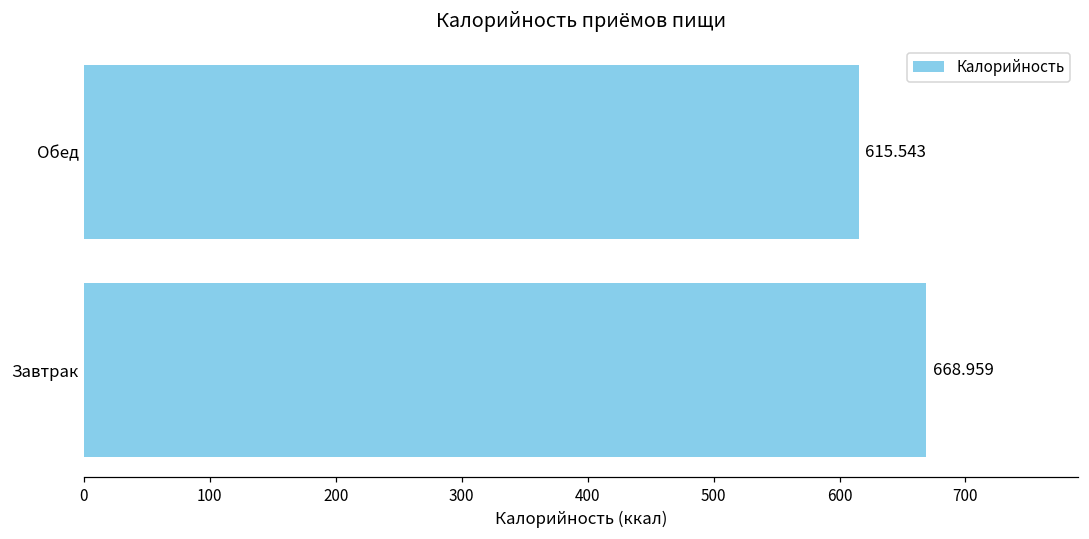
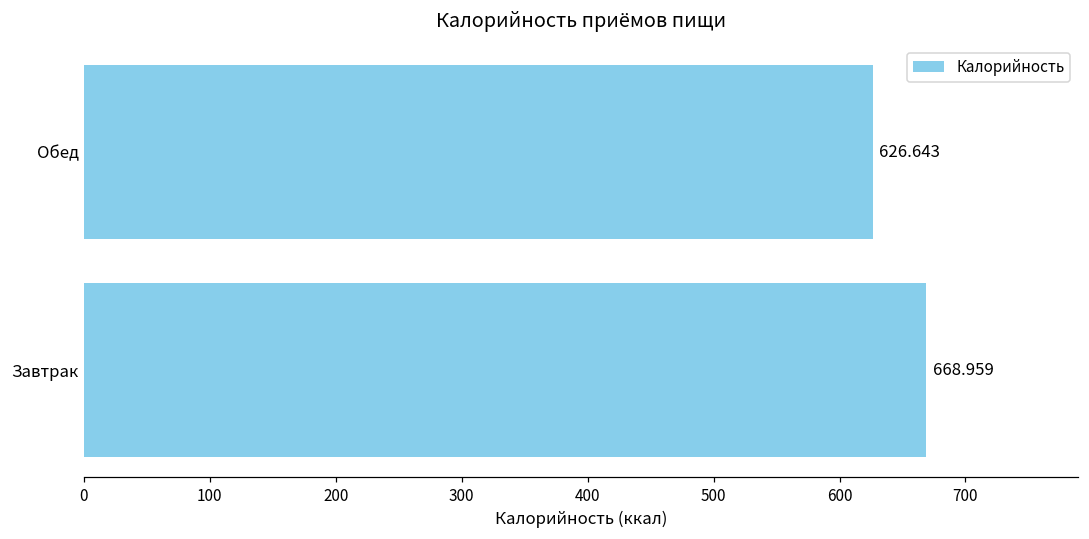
Обед: 615.543 -> 626.643
